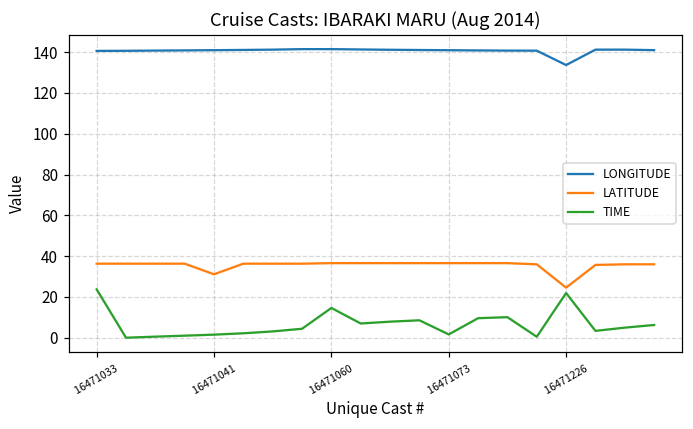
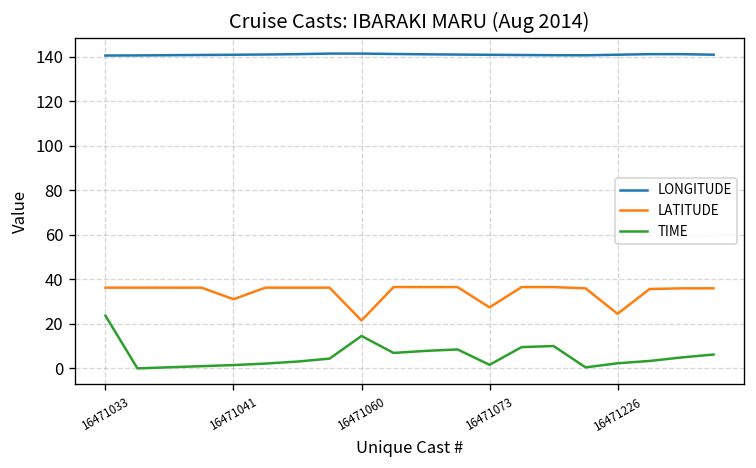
LATITUDE, 16471060: 37 -> 22
LATITUDE, 16471073: 37 -> 27
LONGITUDE, 16471226: 134 -> 141
TIME, 16471226: 22 -> 2
